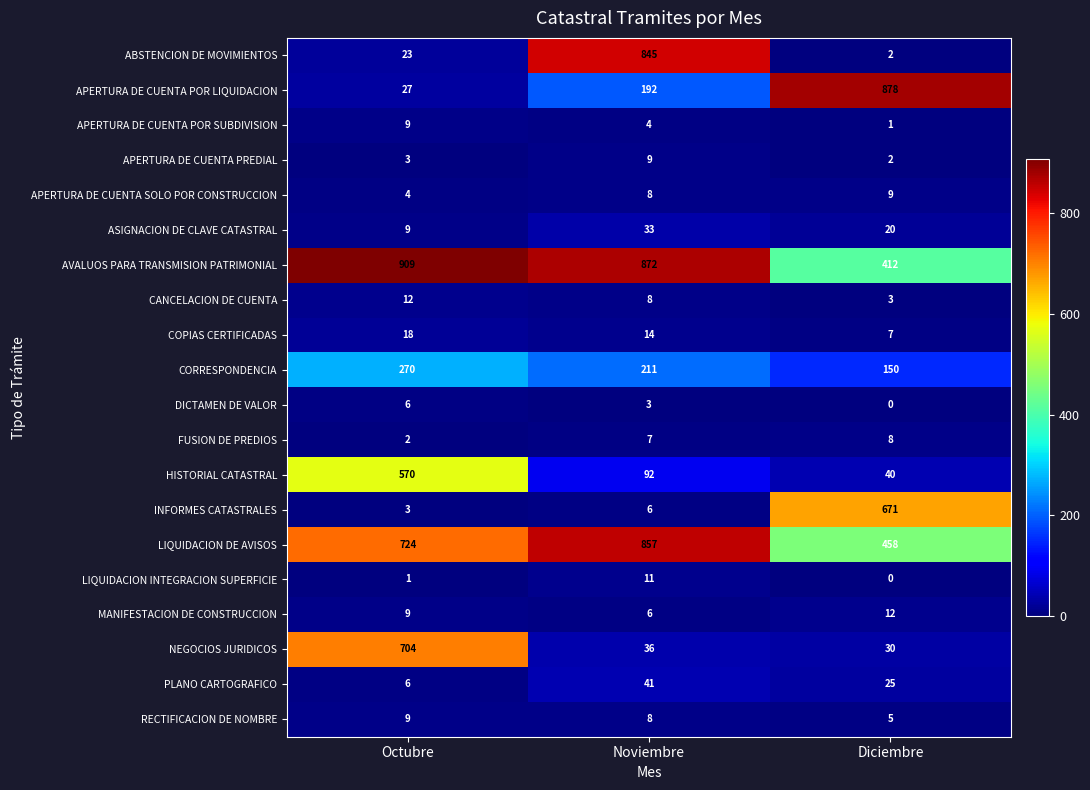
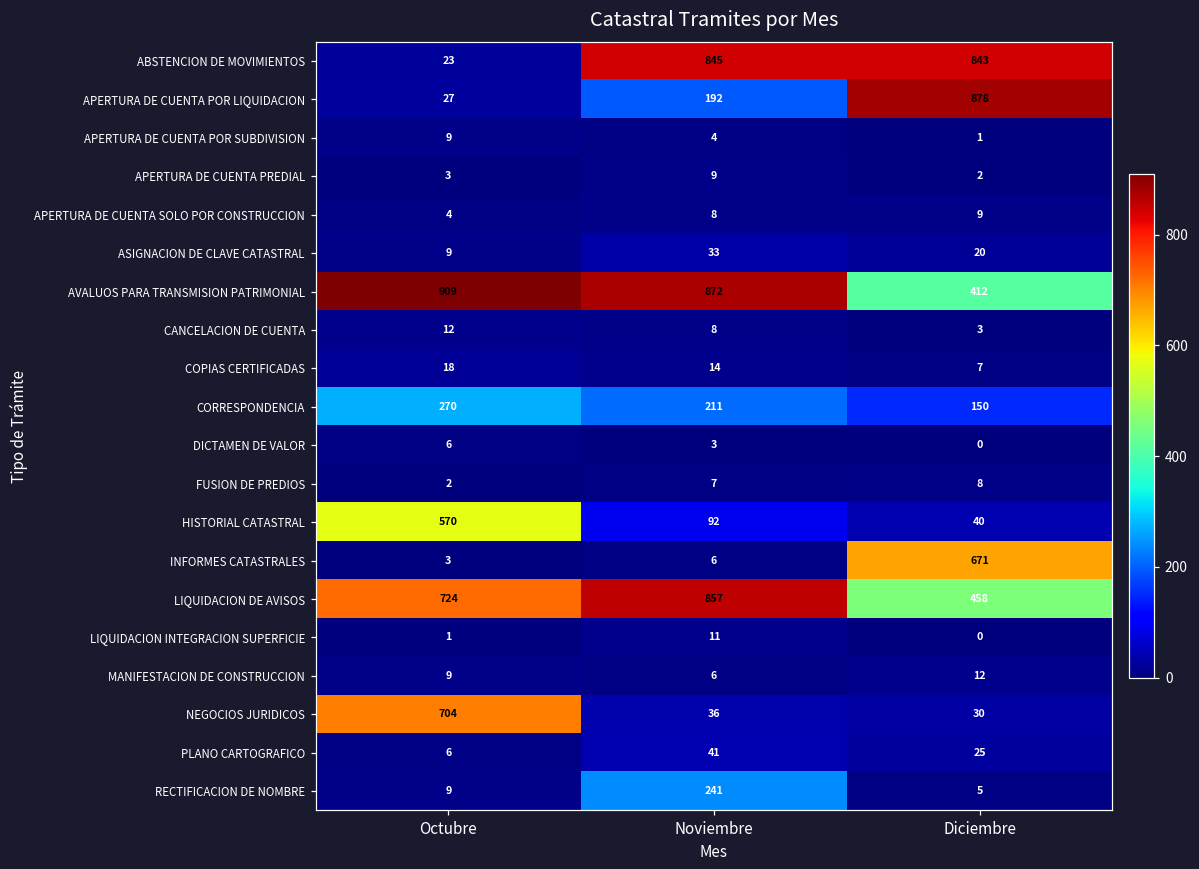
ABSTENCION DE MOVIMIENTOS, Diciembre: 2 -> 843
RECTIFICACION DE NOMBRE, Noviembre: 8 -> 241
